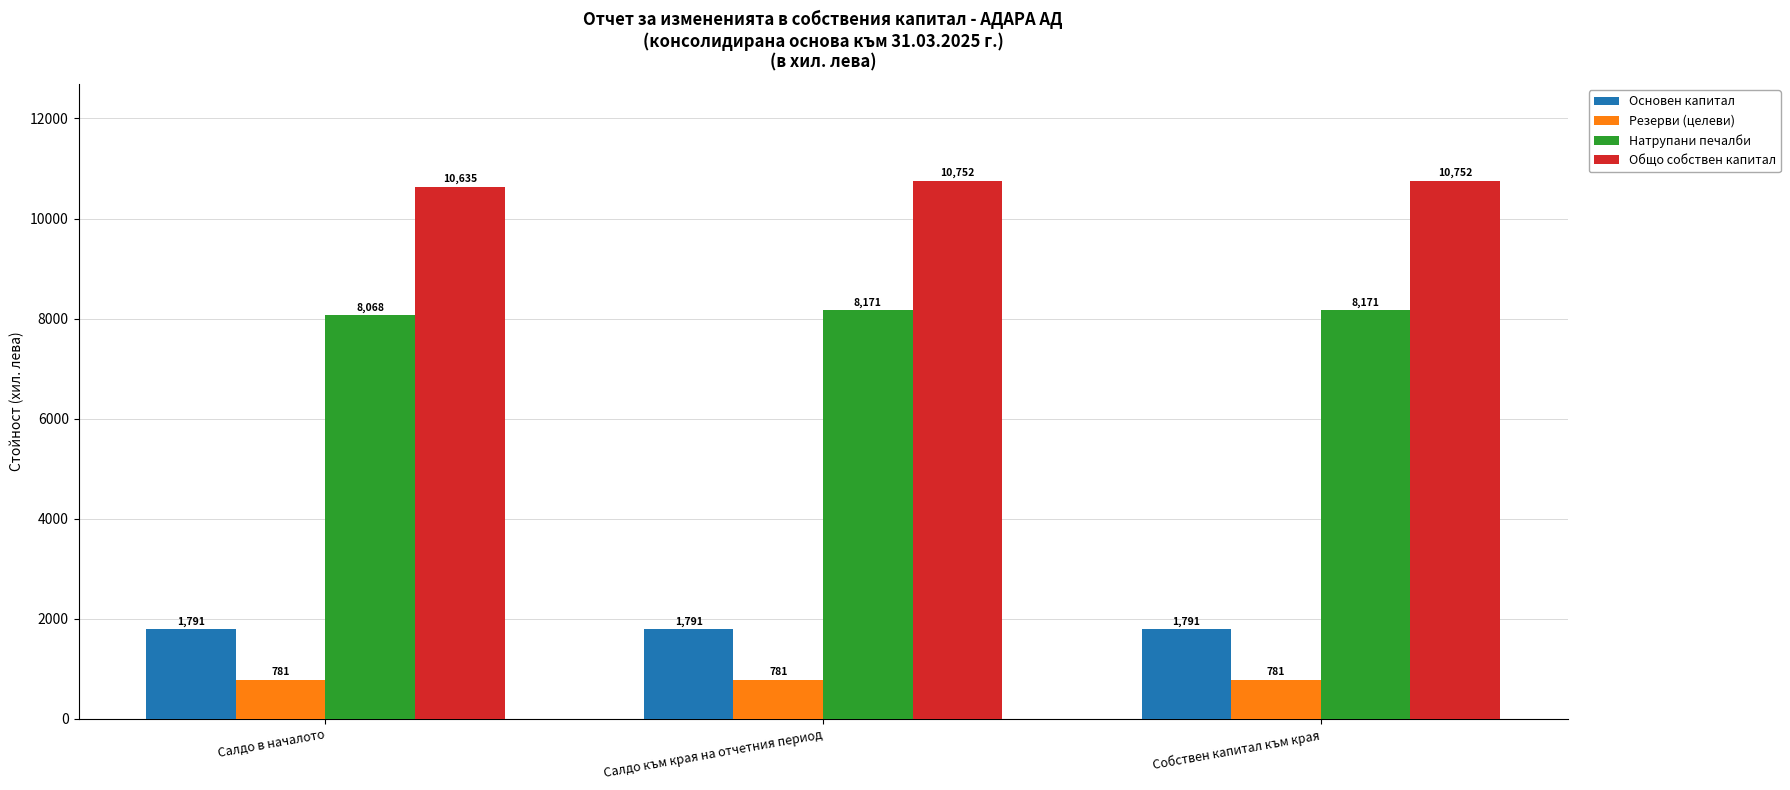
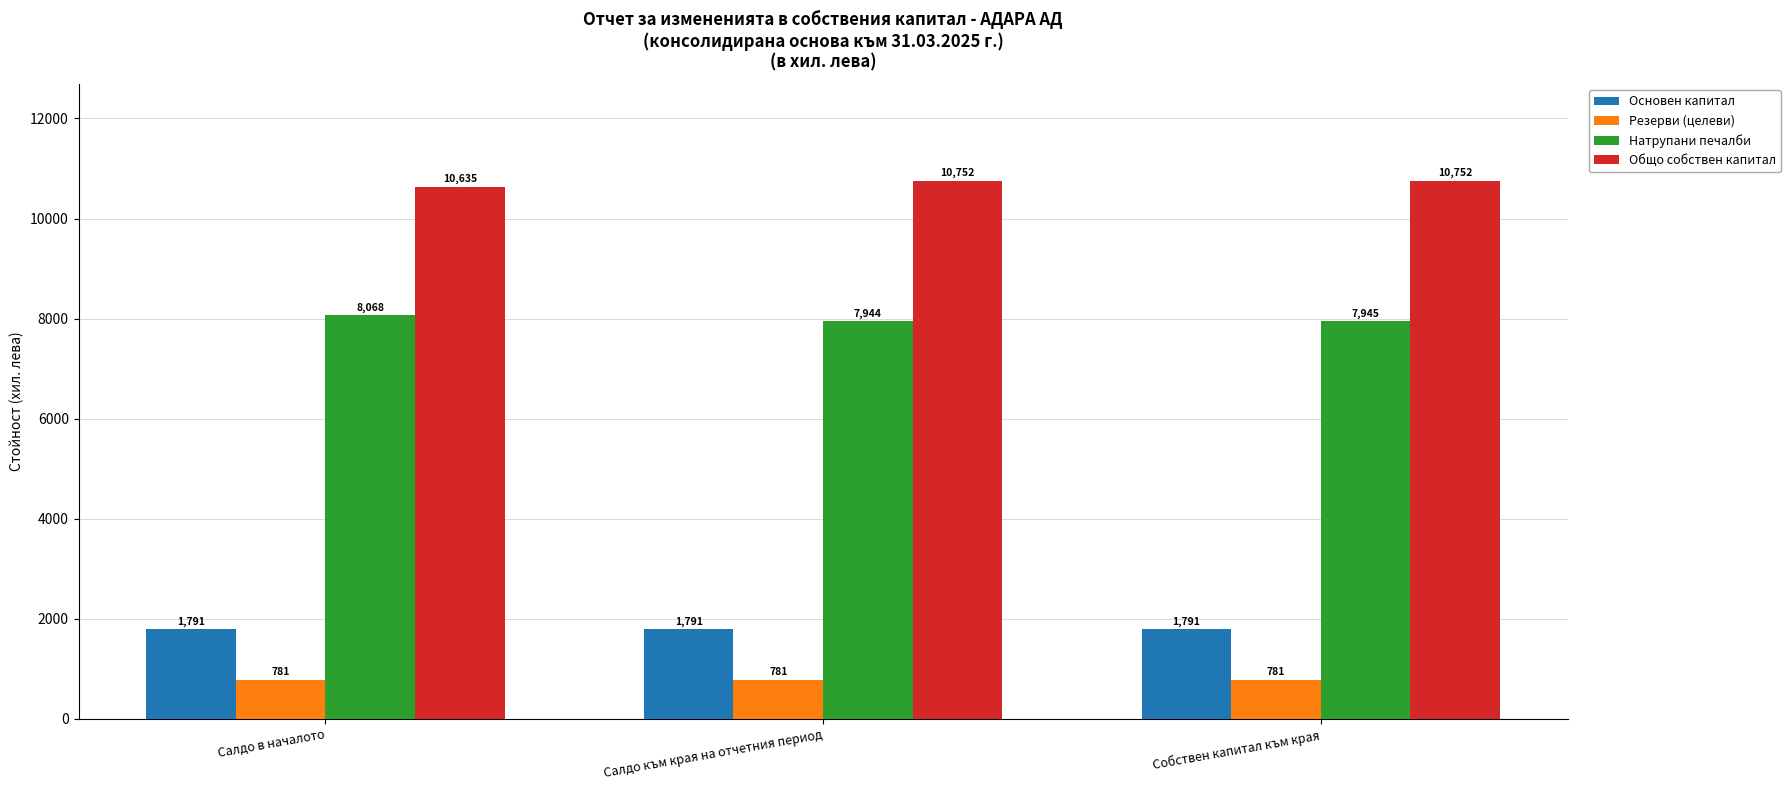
Натрупани печалби, Салдо към края на отчетния период: 8,171 -> 7,944
Натрупани печалби, Собствен капитал към края: 8,171 -> 7,945
